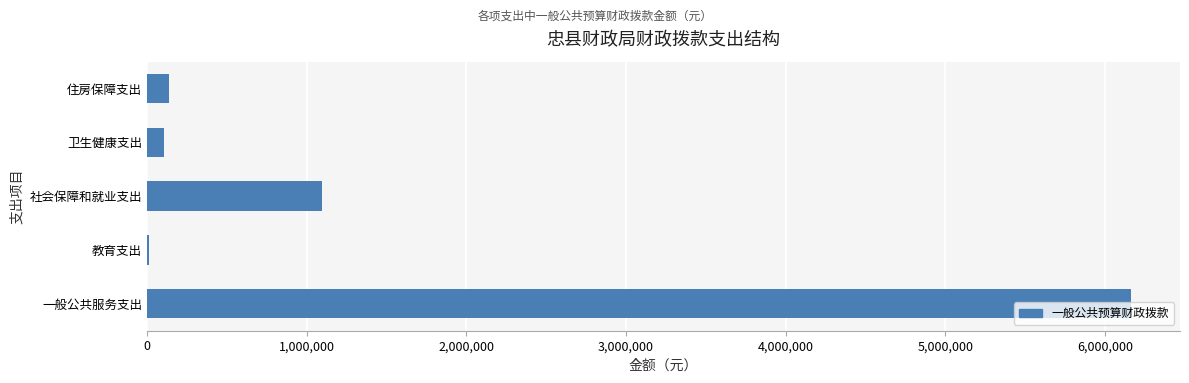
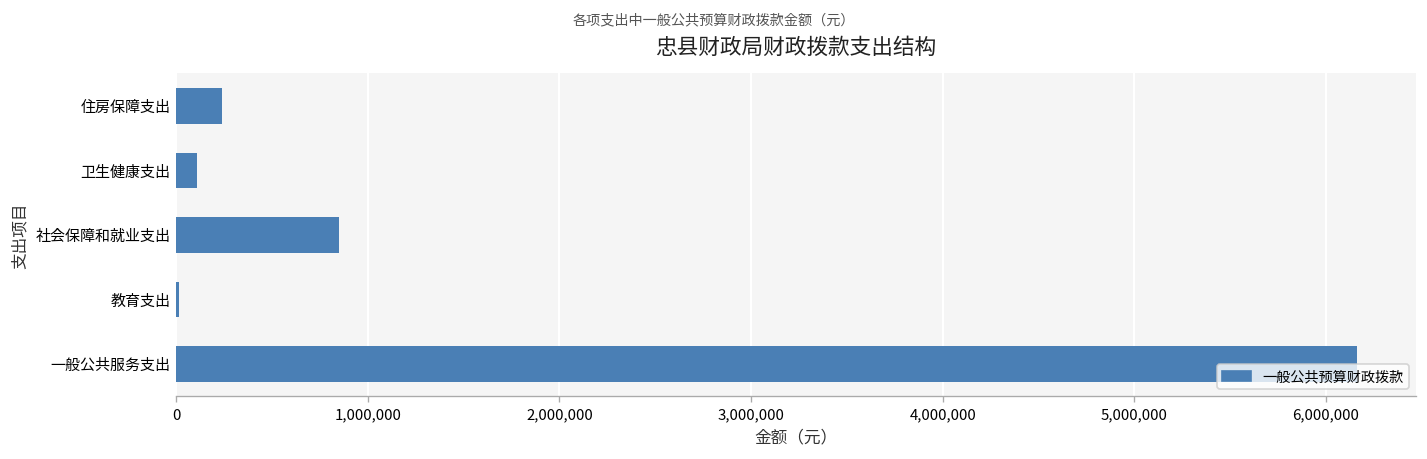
住房保障支出: 140,000 -> 240,000
社会保障和就业支出: 1,100,000 -> 850,000
